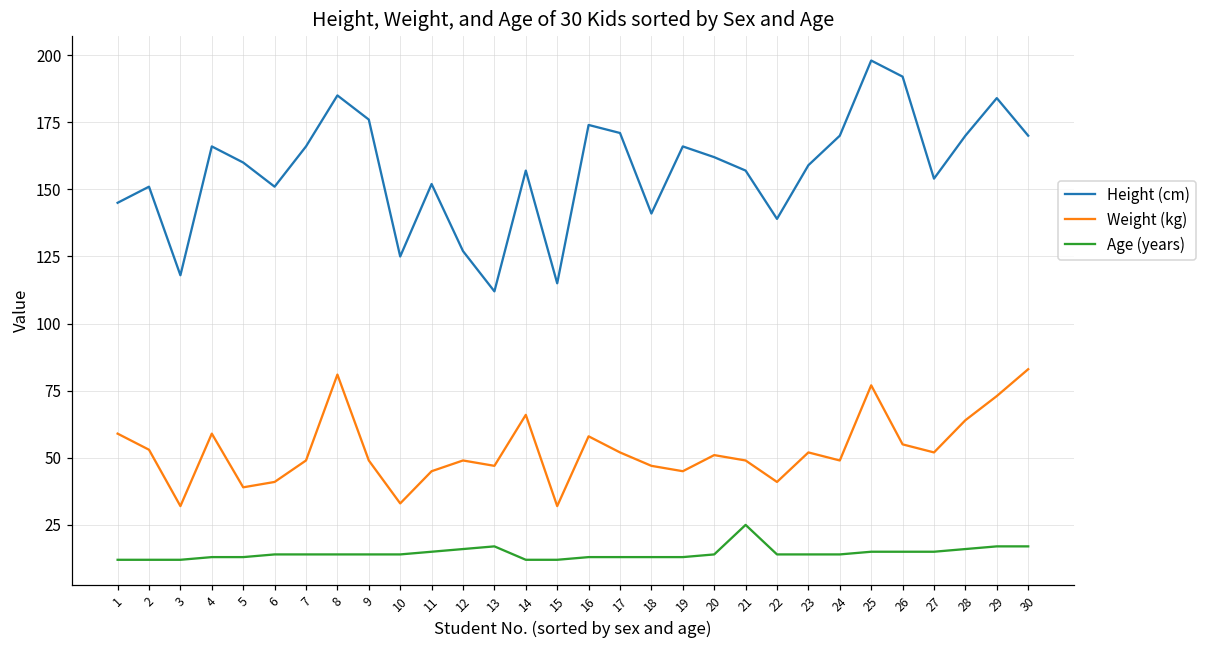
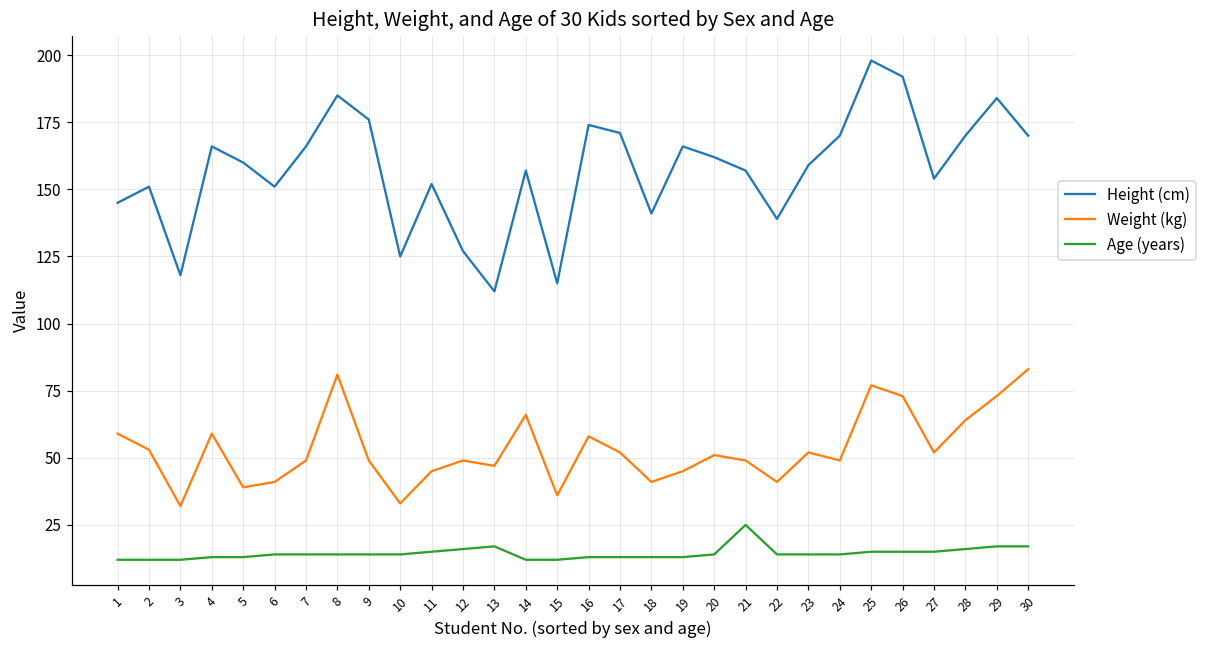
Weight (kg), 15: 32 -> 36
Weight (kg), 18: 47 -> 41
Weight (kg), 26: 55 -> 73
